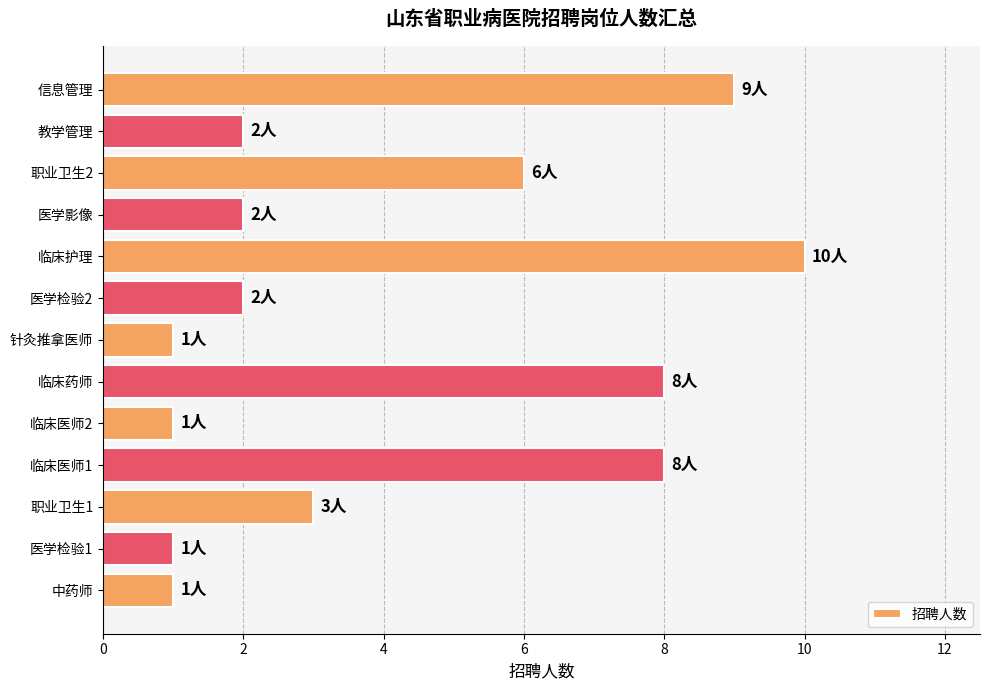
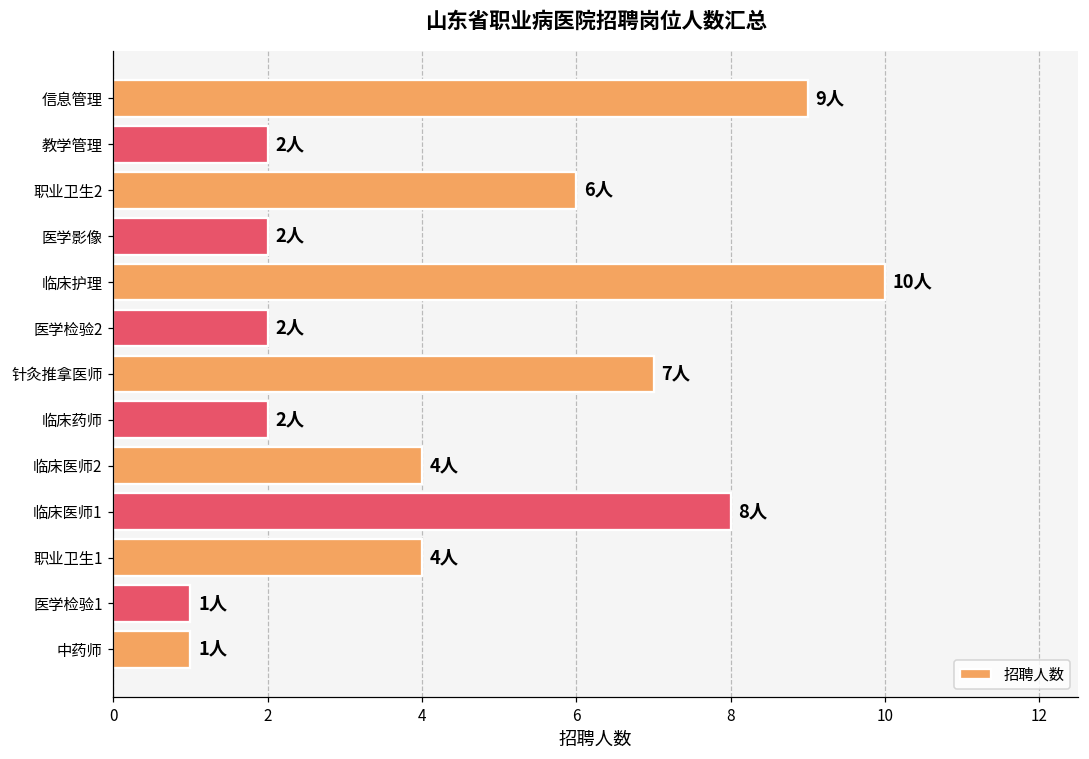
针灸推拿医师: 1人 -> 7人
临床药师: 8人 -> 2人
临床医师2: 1人 -> 4人
职业卫生1: 3人 -> 4人
